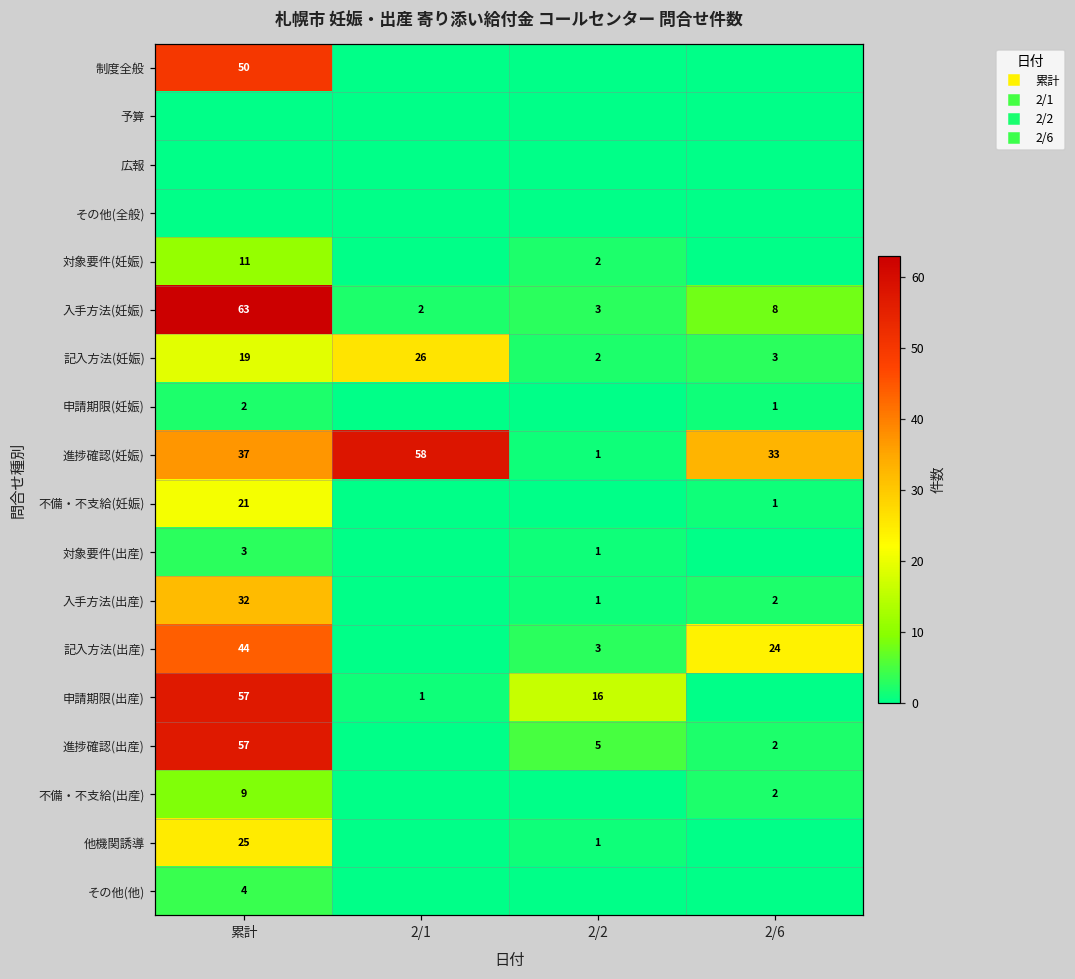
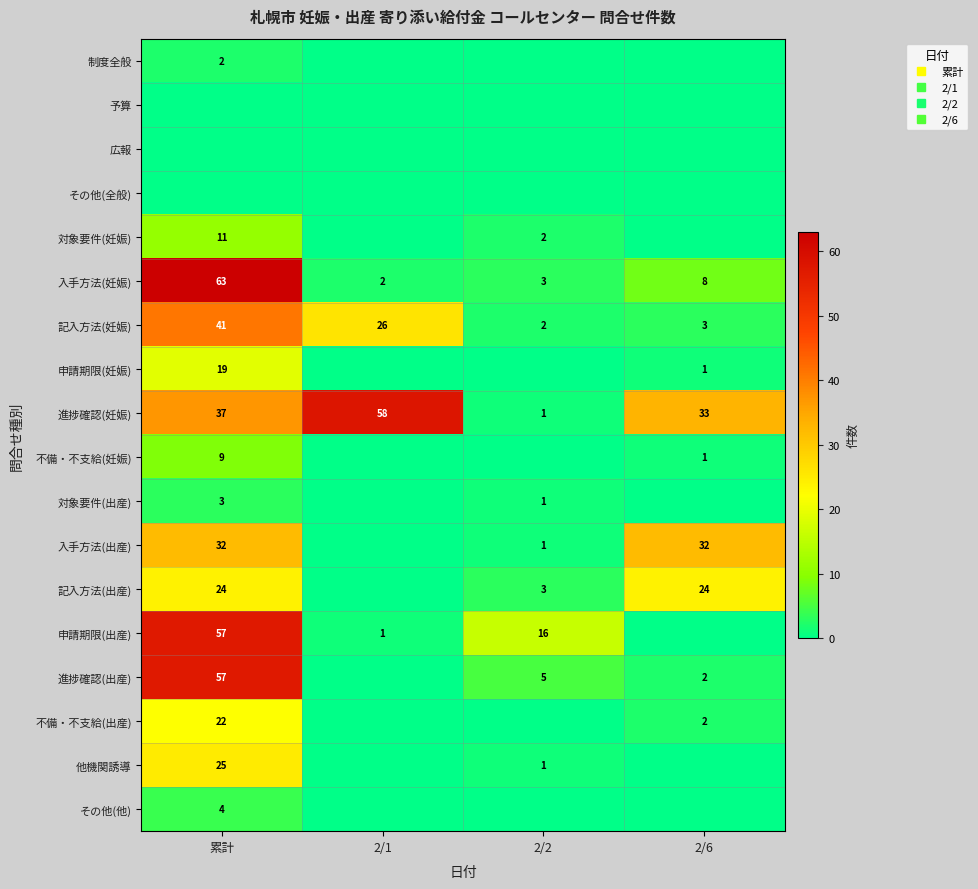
制度全般, 累計: 50 -> 2
記入方法(妊娠), 累計: 19 -> 41
申請期限(妊娠), 累計: 2 -> 19
不備・不支給(妊娠), 累計: 21 -> 9
入手方法(出産), 2/6: 2 -> 32
記入方法(出産), 累計: 44 -> 24
不備・不支給(出産), 累計: 9 -> 22
